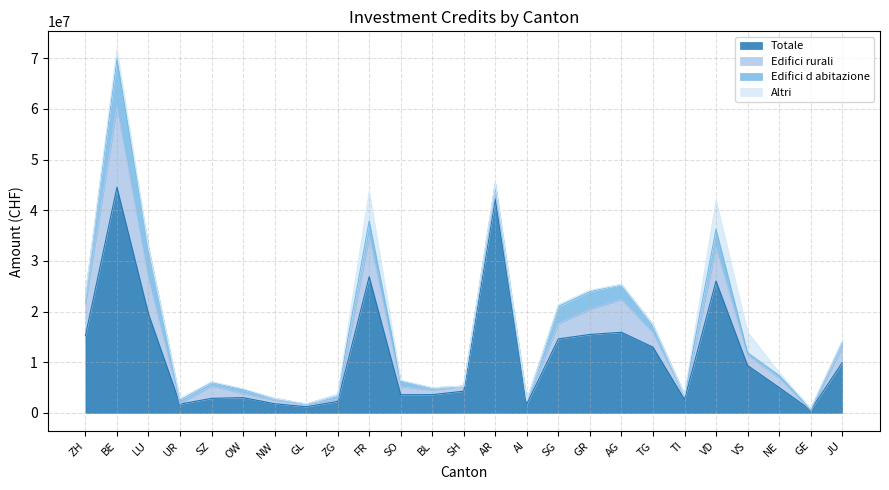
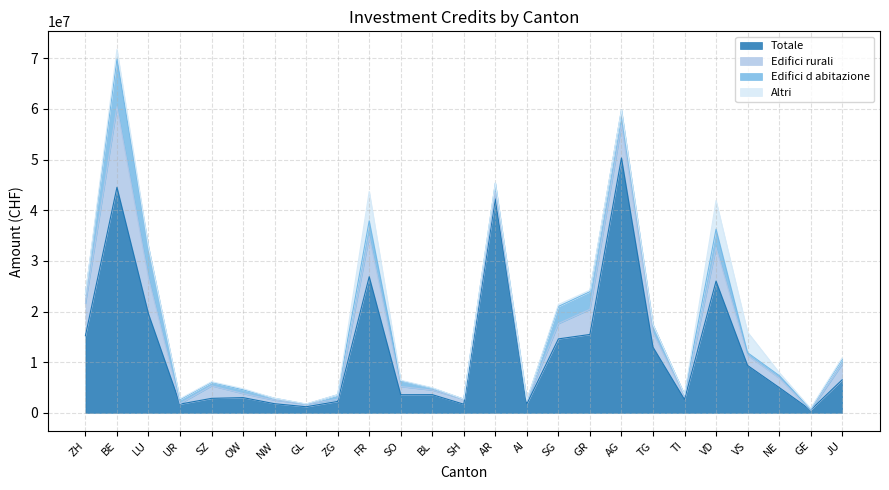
Totale, SH: 4000000 -> 2000000
Totale, AG: 16000000 -> 50000000
Totale, JU: 10000000 -> 7000000
